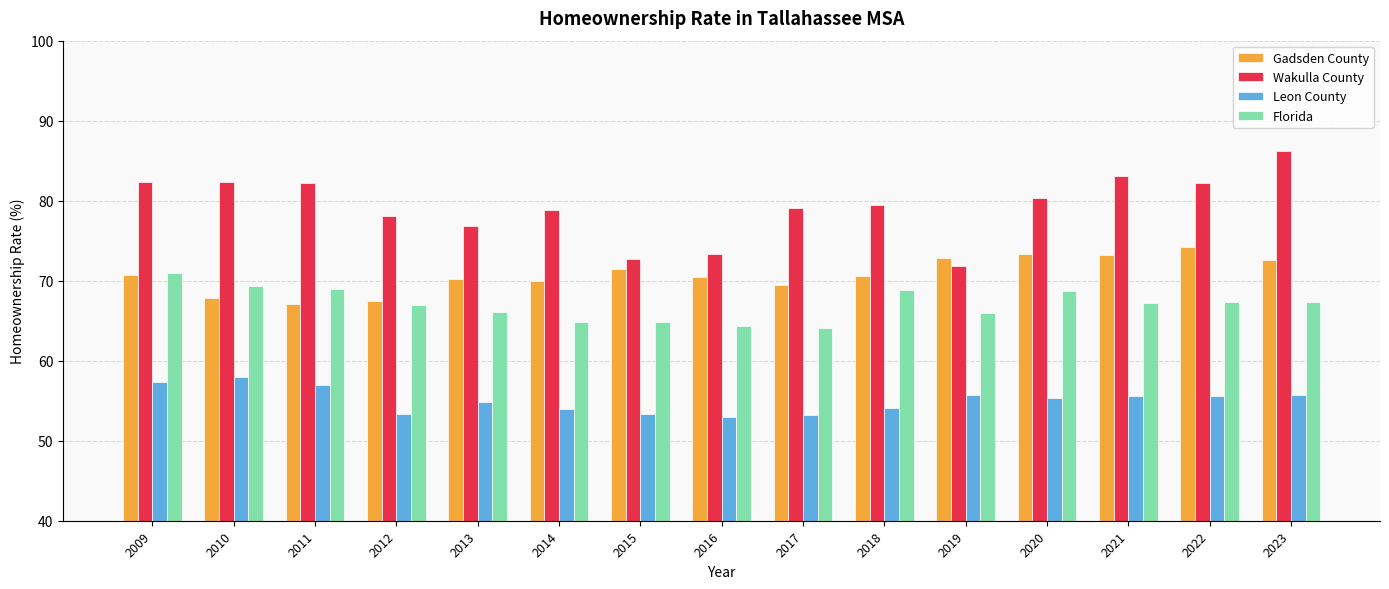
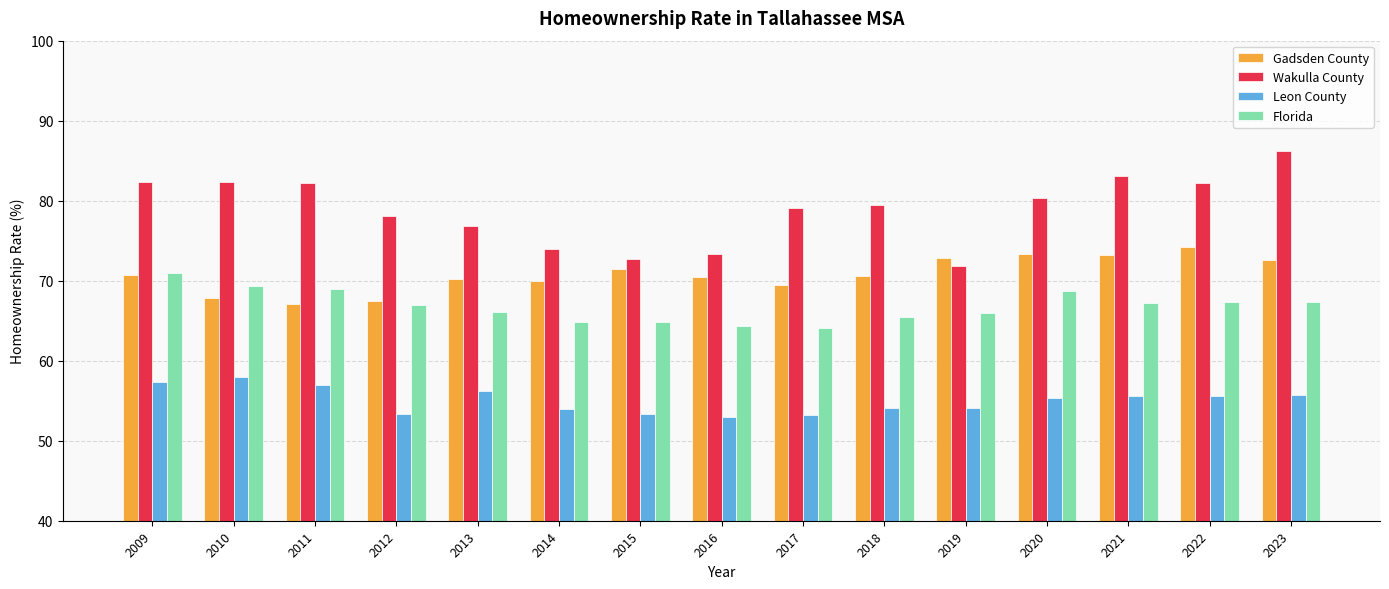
Leon County, 2013: 55 -> 56
Wakulla County, 2014: 79 -> 74
Florida, 2018: 69 -> 66
Leon County, 2019: 56 -> 54
